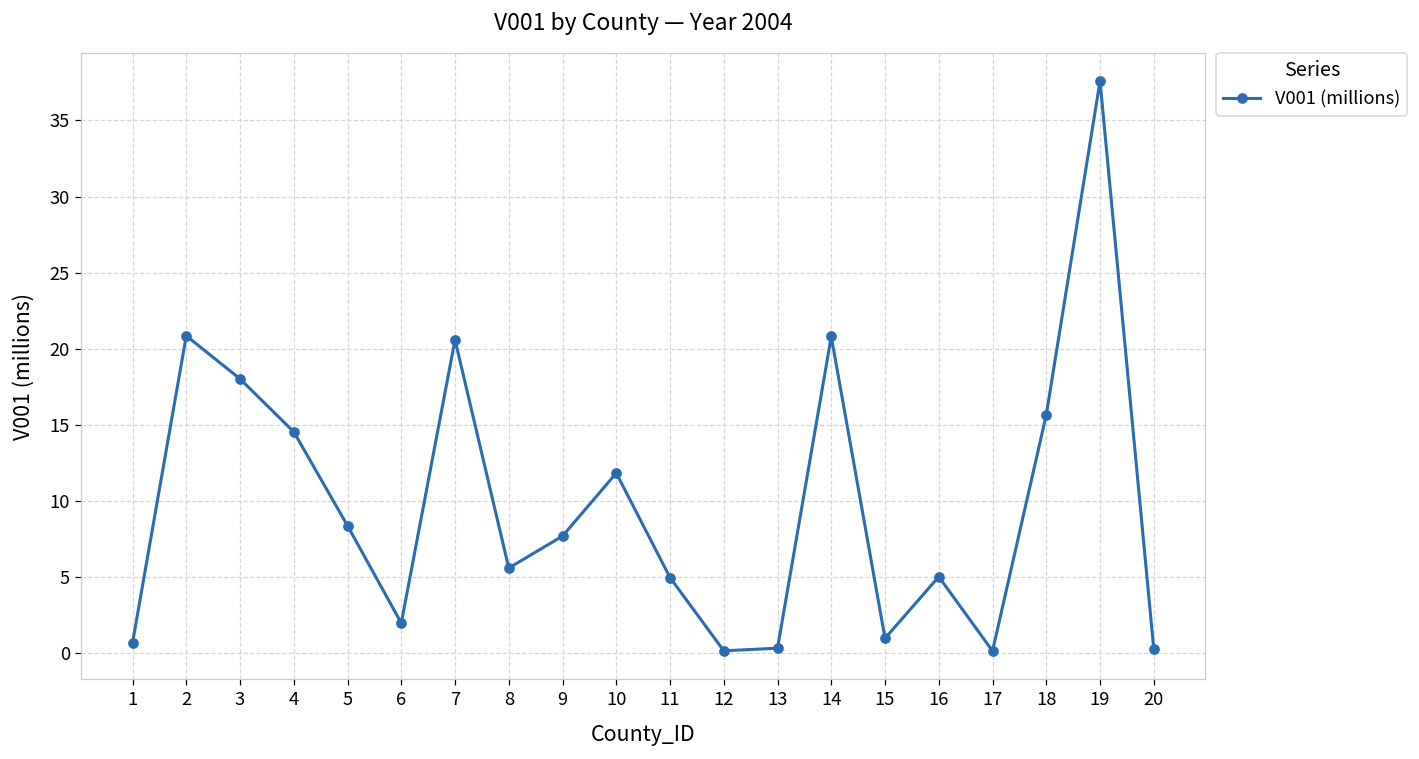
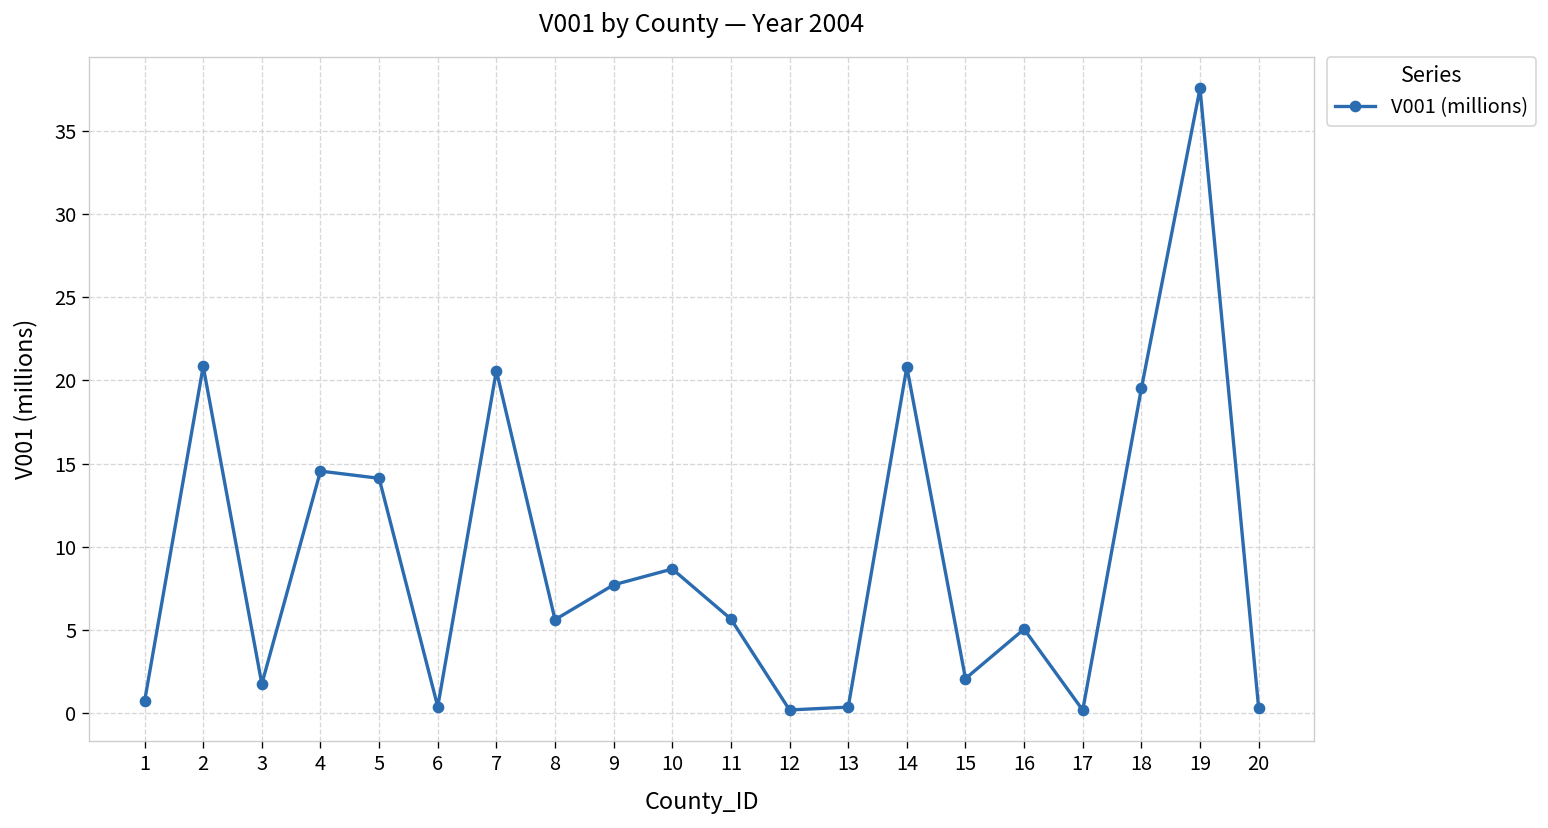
3: 18.0 -> 1.7
5: 8.4 -> 14.1
6: 2.0 -> 0.4
10: 11.8 -> 8.6
11: 5.0 -> 5.6
15: 1.0 -> 2.1
18: 15.7 -> 19.5
